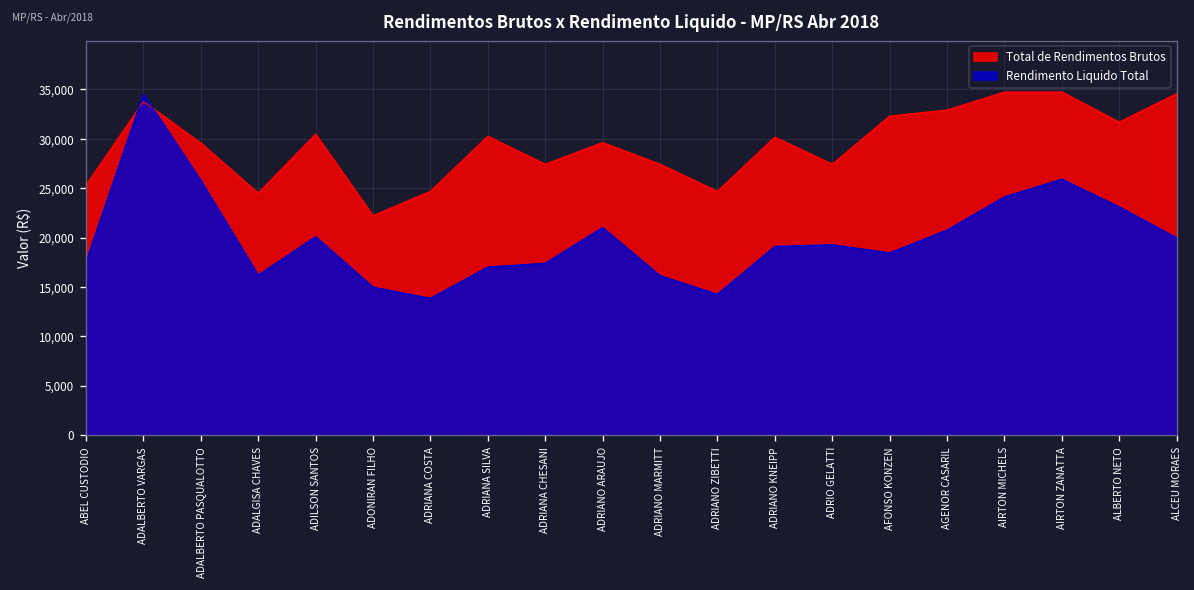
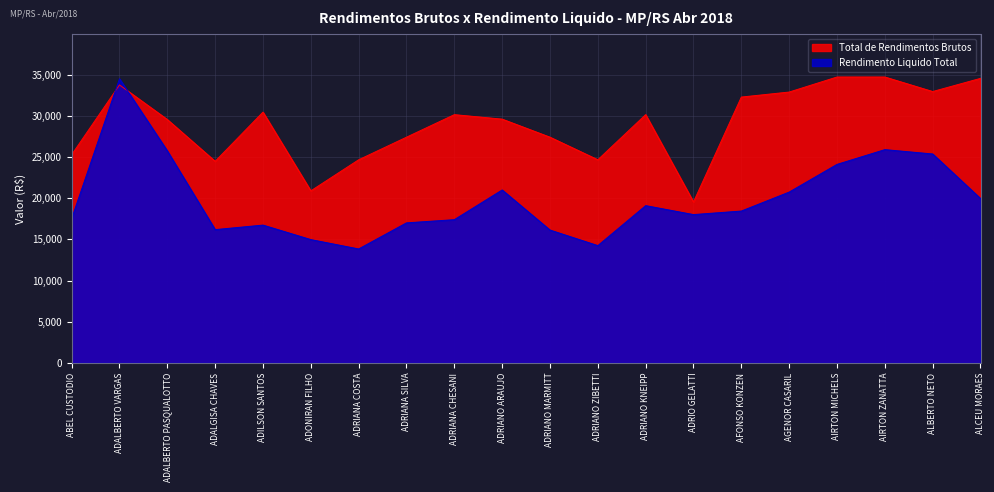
Rendimento Liquido Total, ADILSON SANTOS: 20,000 -> 17,000
Total de Rendimentos Brutos, ADONIRAN FILHO: 22,000 -> 21,000
Total de Rendimentos Brutos, ADRIANA SILVA: 30,000 -> 27,000
Total de Rendimentos Brutos, ADRIANA CHESANI: 27,000 -> 30,000
Total de Rendimentos Brutos, ADRIO GELATTI: 27,000 -> 20,000
Rendimento Liquido Total, ADRIO GELATTI: 19,000 -> 18,000
Total de Rendimentos Brutos, ALBERTO NETO: 32,000 -> 33,000
Rendimento Liquido Total, ALBERTO NETO: 23,000 -> 25,000
